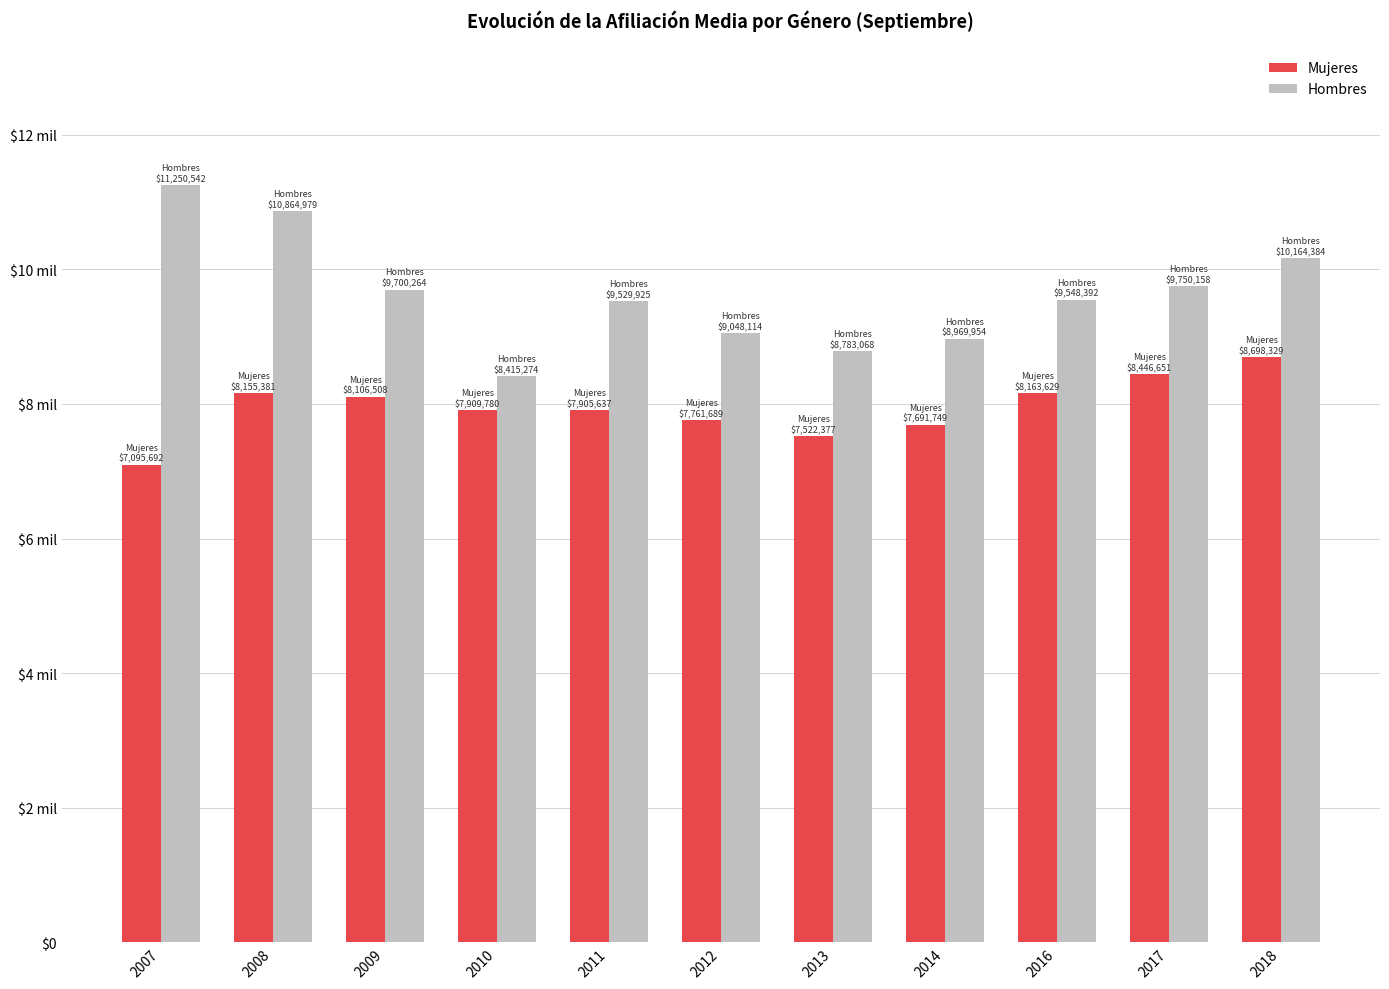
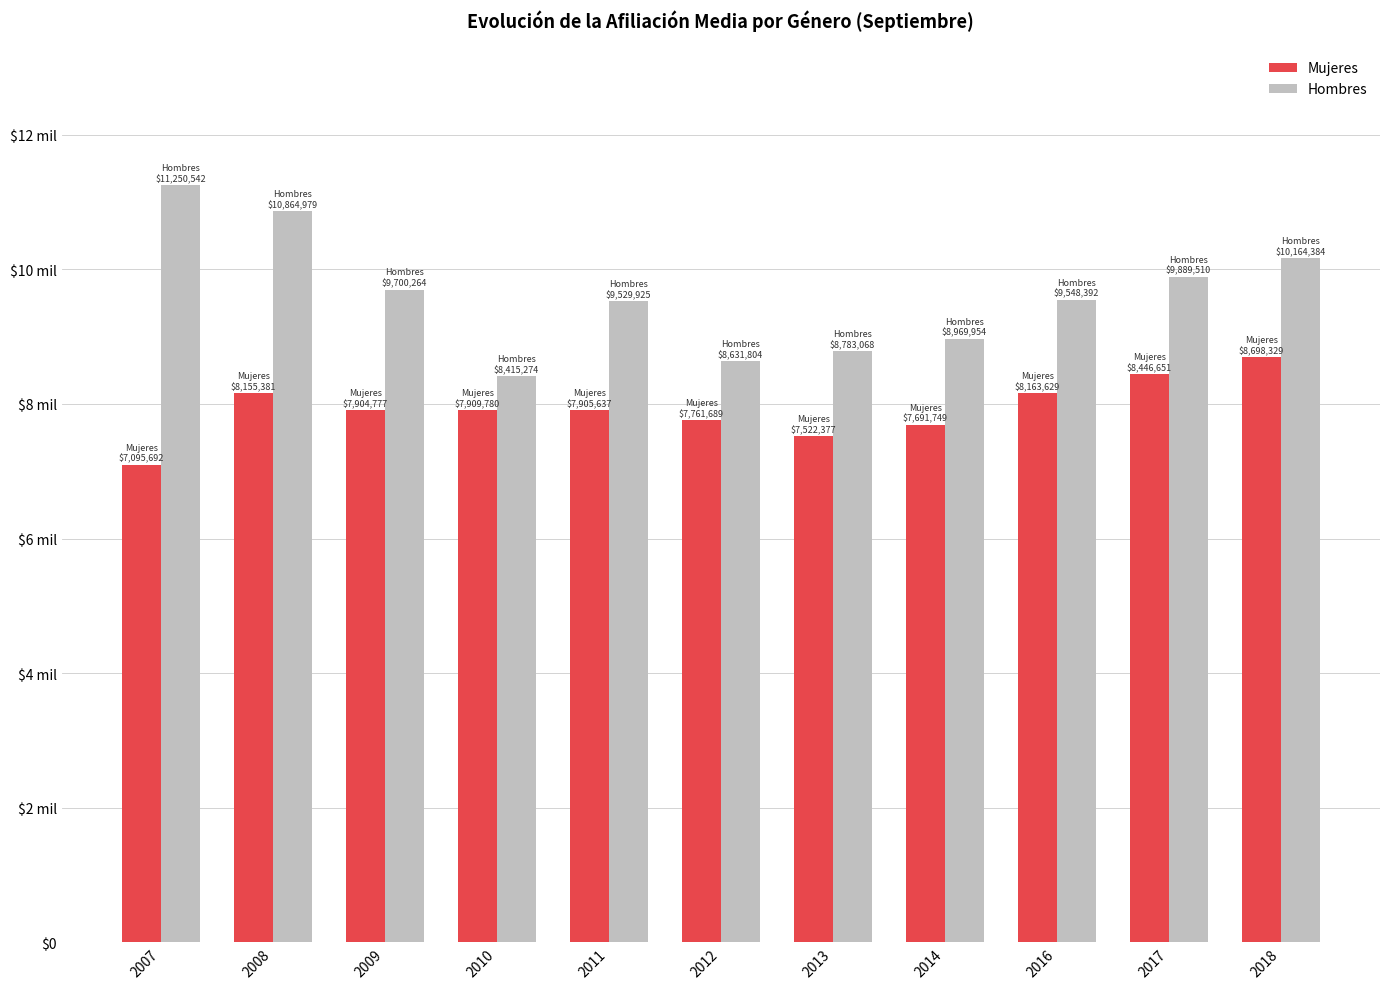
Mujeres, 2009: $8,106,508 -> $7,904,777
Hombres, 2012: $9,048,114 -> $8,631,804
Hombres, 2017: $9,750,158 -> $9,889,510
